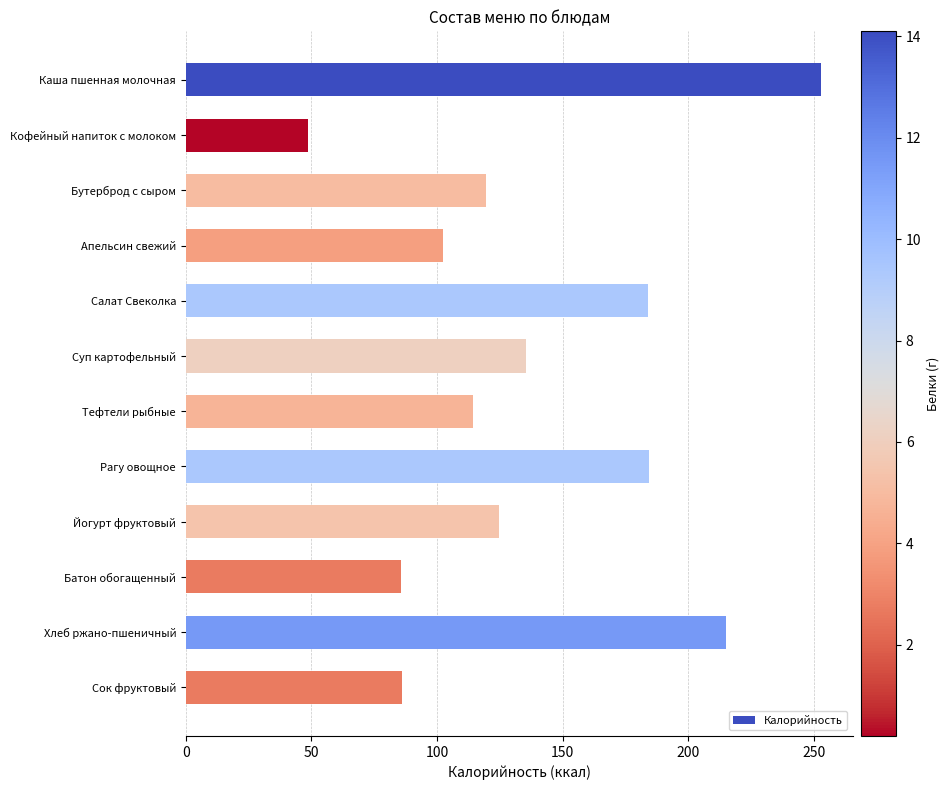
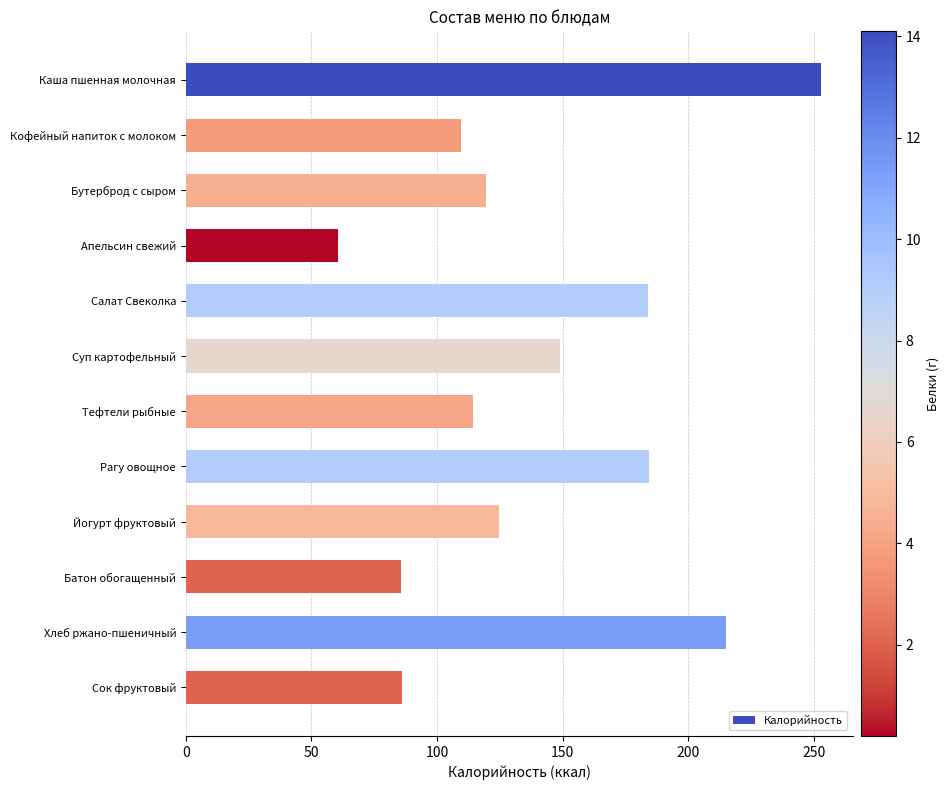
Кофейный напиток с молоком: 49 -> 109
Апельсин свежий: 102 -> 60
Суп картофельный: 135 -> 149
